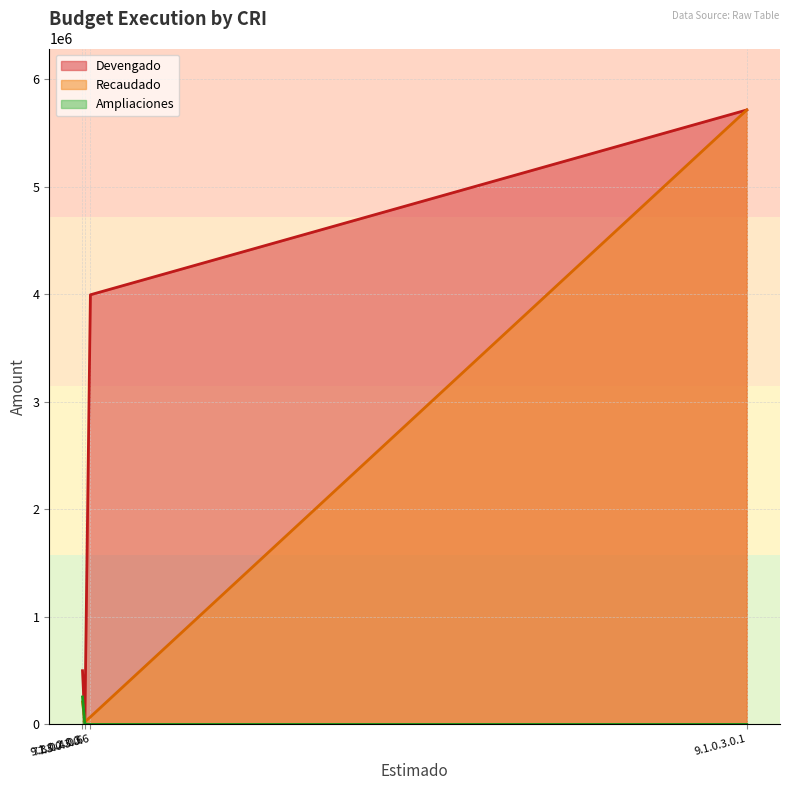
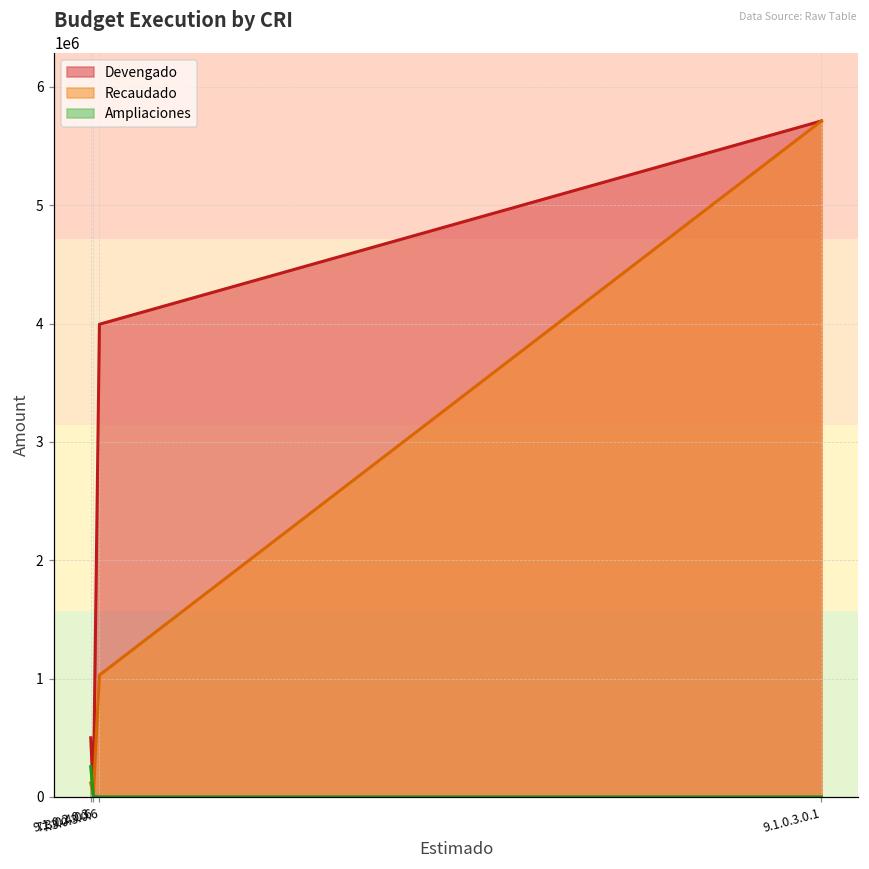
Recaudado, 9.1.0.2.0.3: 210000 -> 120000
Recaudado, 7.3.0.3.0.6: 70000 -> 1030000
